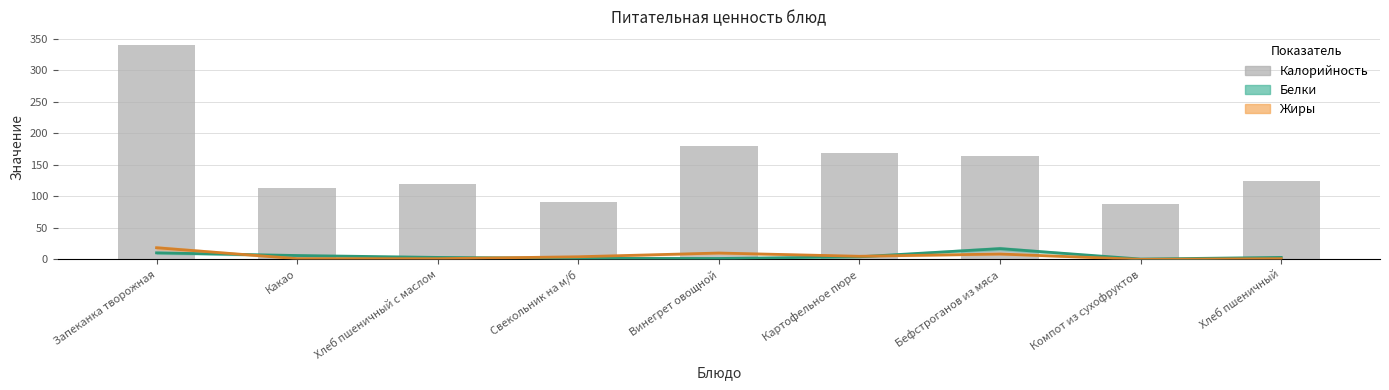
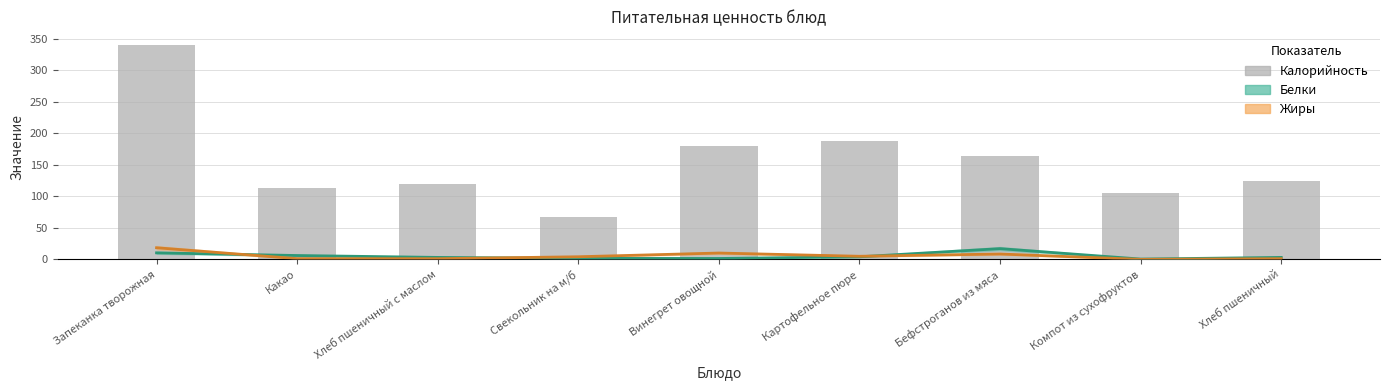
Калорийность, Свекольник на м/б: 90 -> 70
Калорийность, Картофельное пюре: 170 -> 190
Калорийность, Компот из сухофруктов: 90 -> 100
